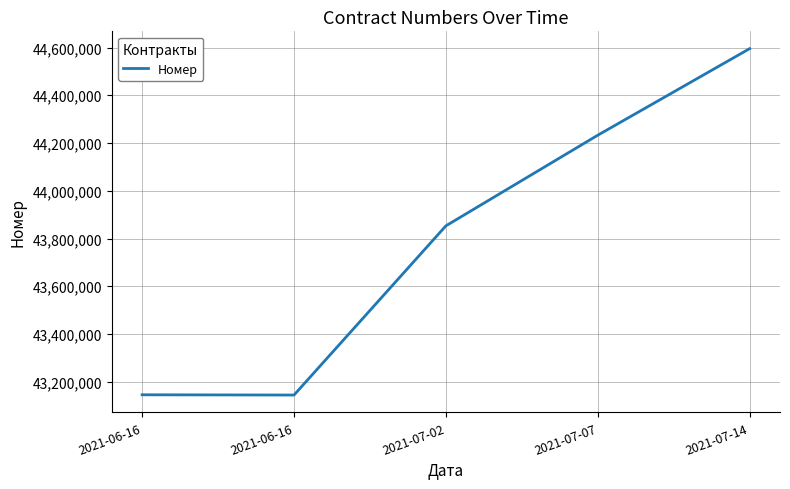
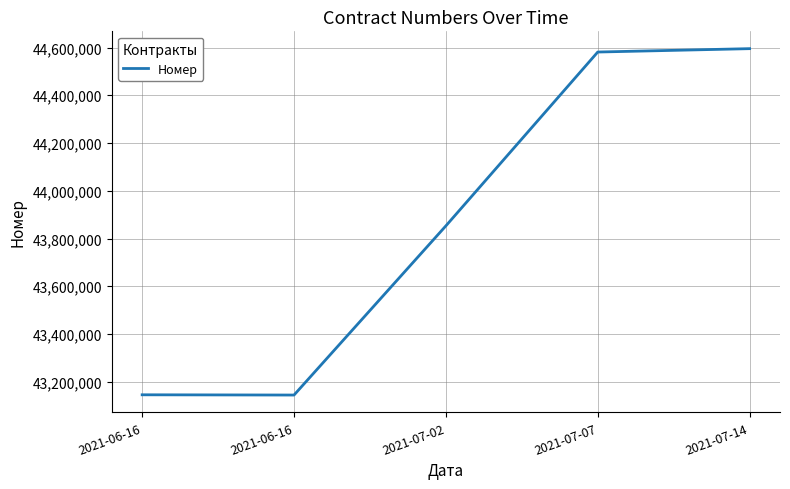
2021-07-07: 44,230,000 -> 44,580,000
